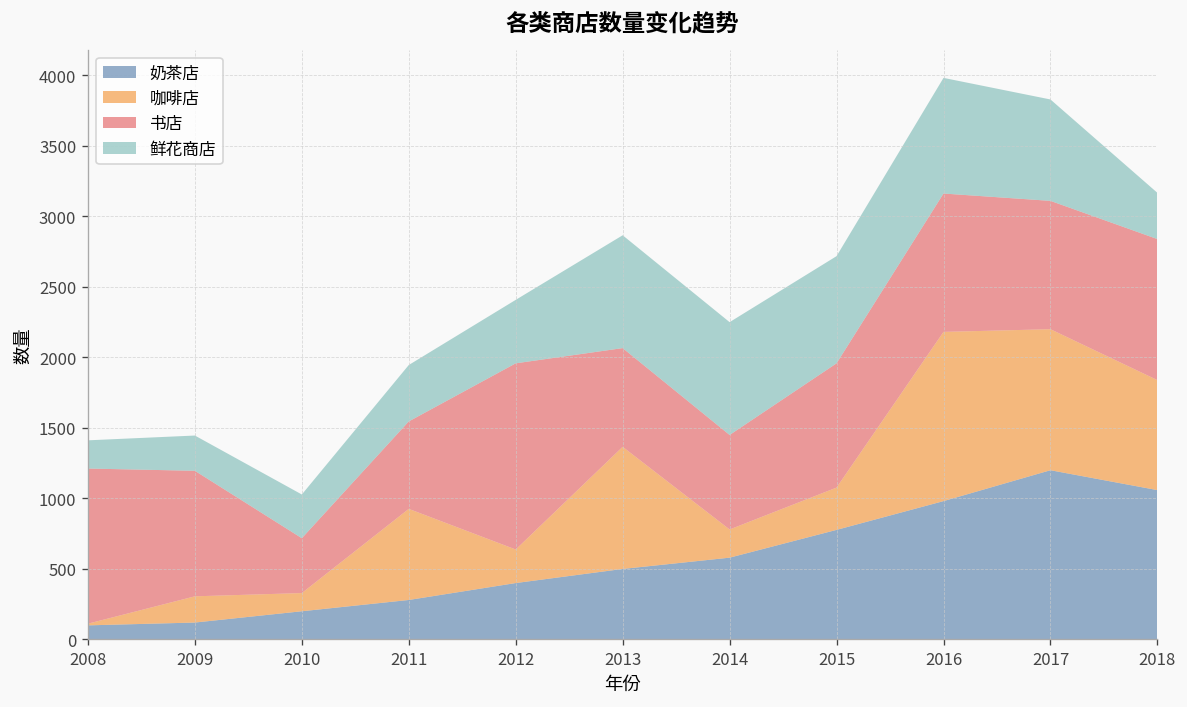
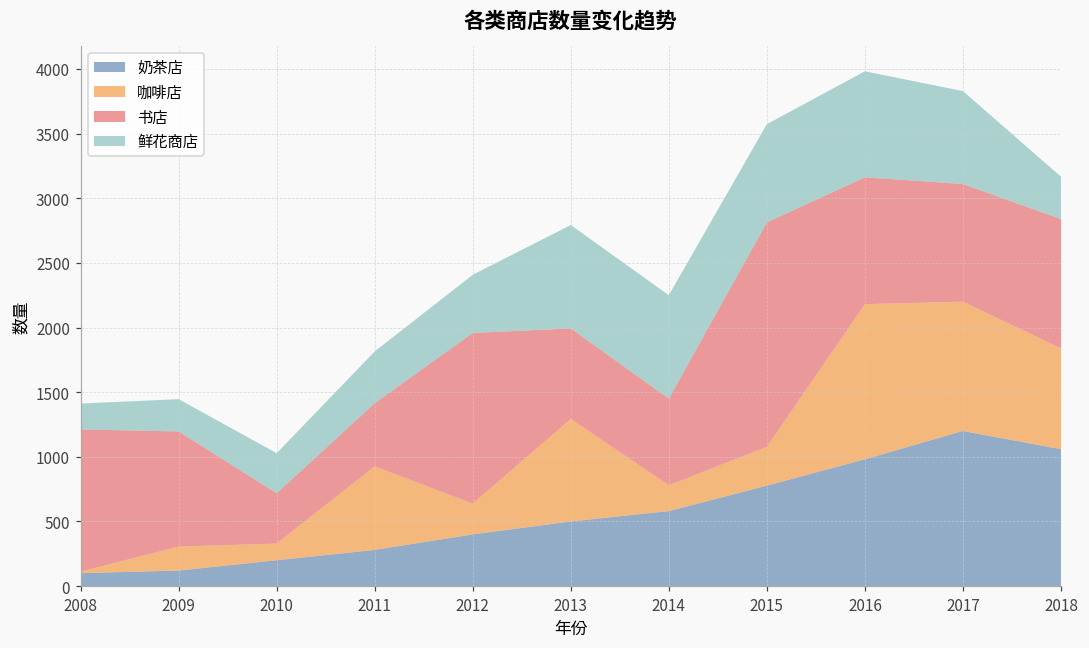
书店, 2011: 620 -> 490
咖啡店, 2013: 870 -> 790
书店, 2015: 880 -> 1740
